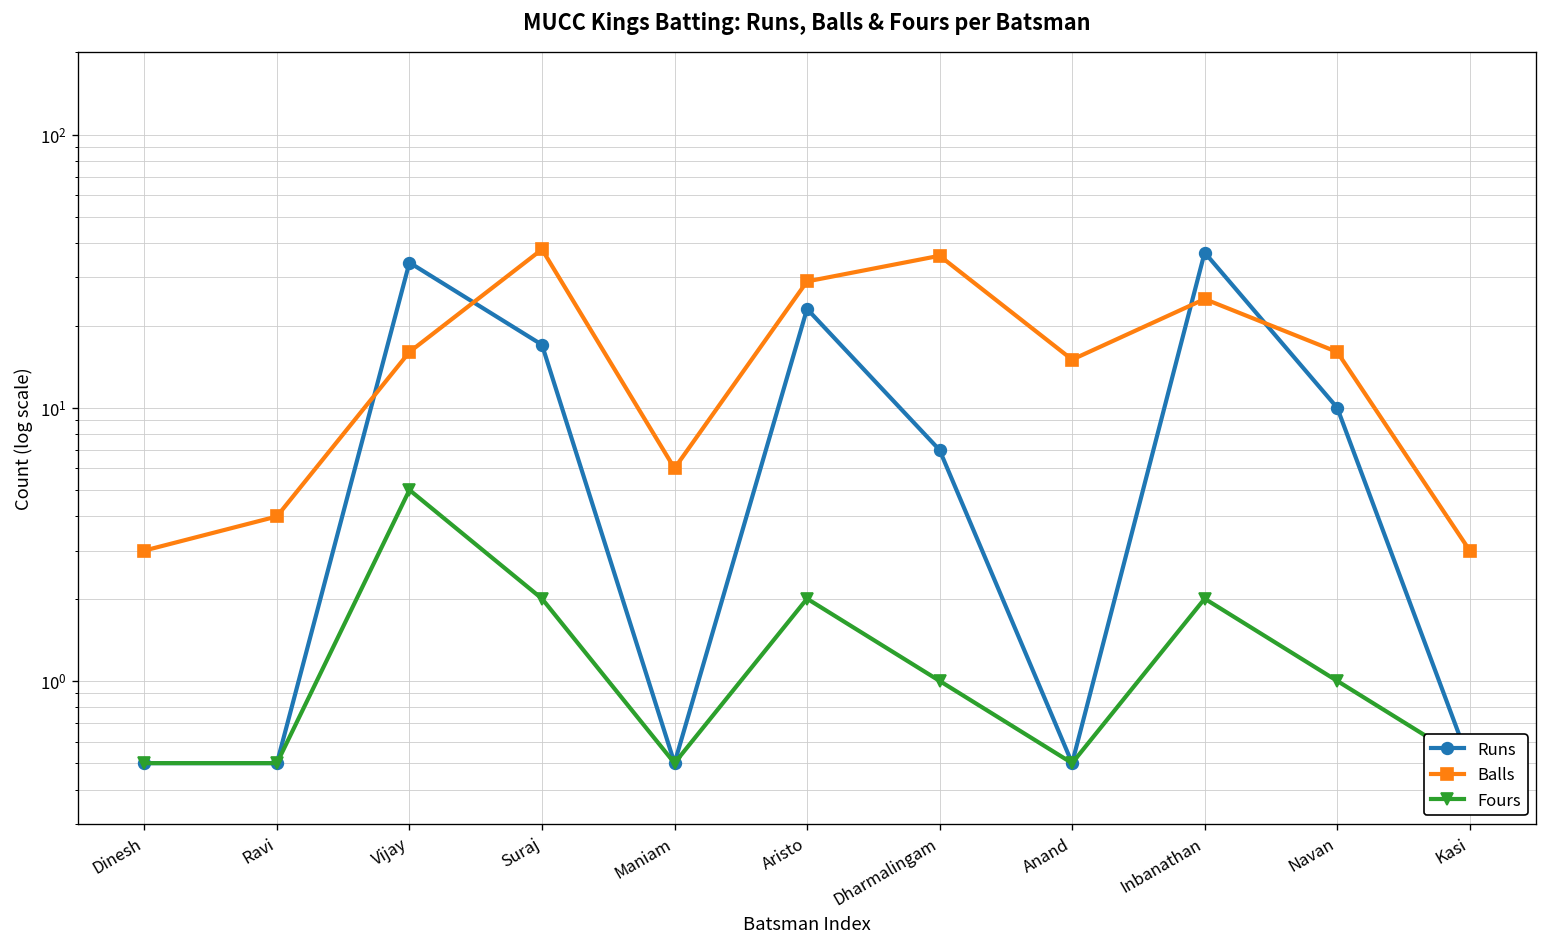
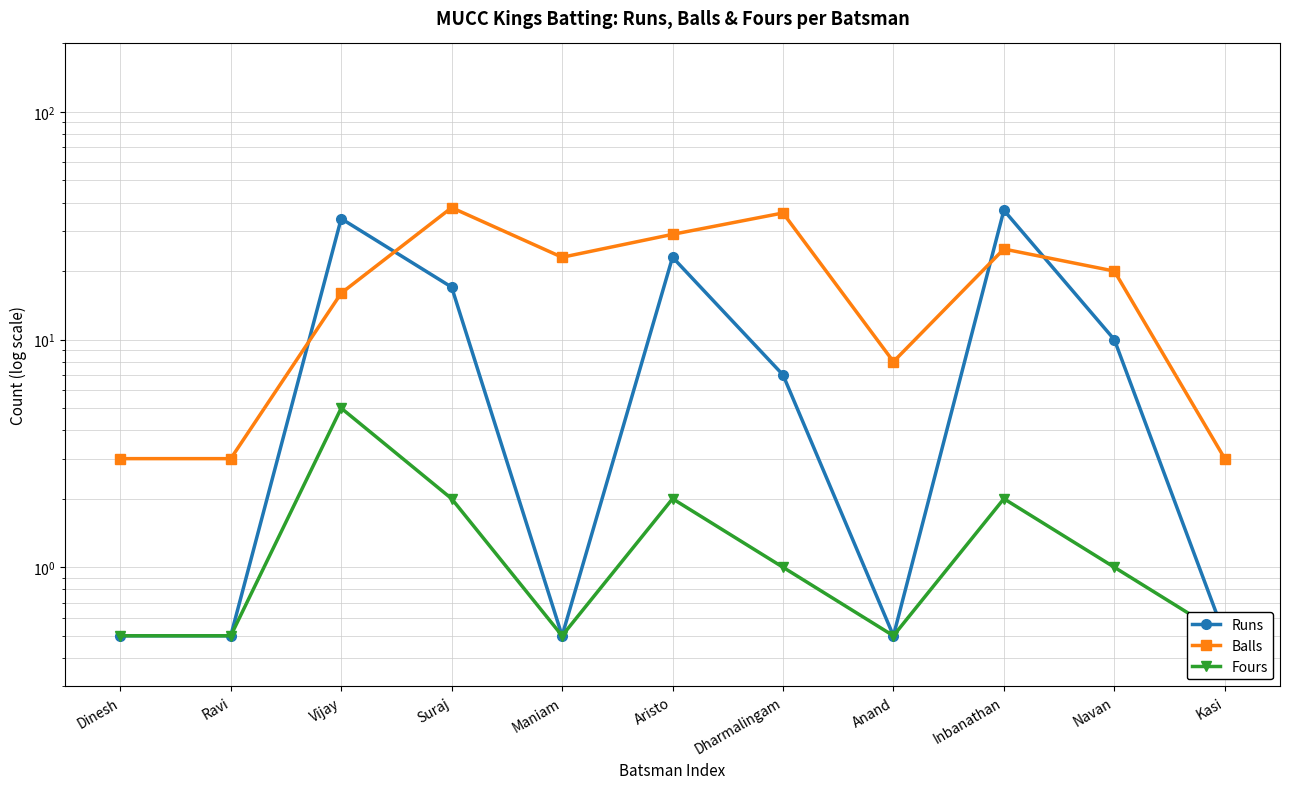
Balls, Ravi: 4 -> 3
Balls, Maniam: 6 -> 23
Balls, Anand: 15 -> 8
Balls, Navan: 16 -> 20
